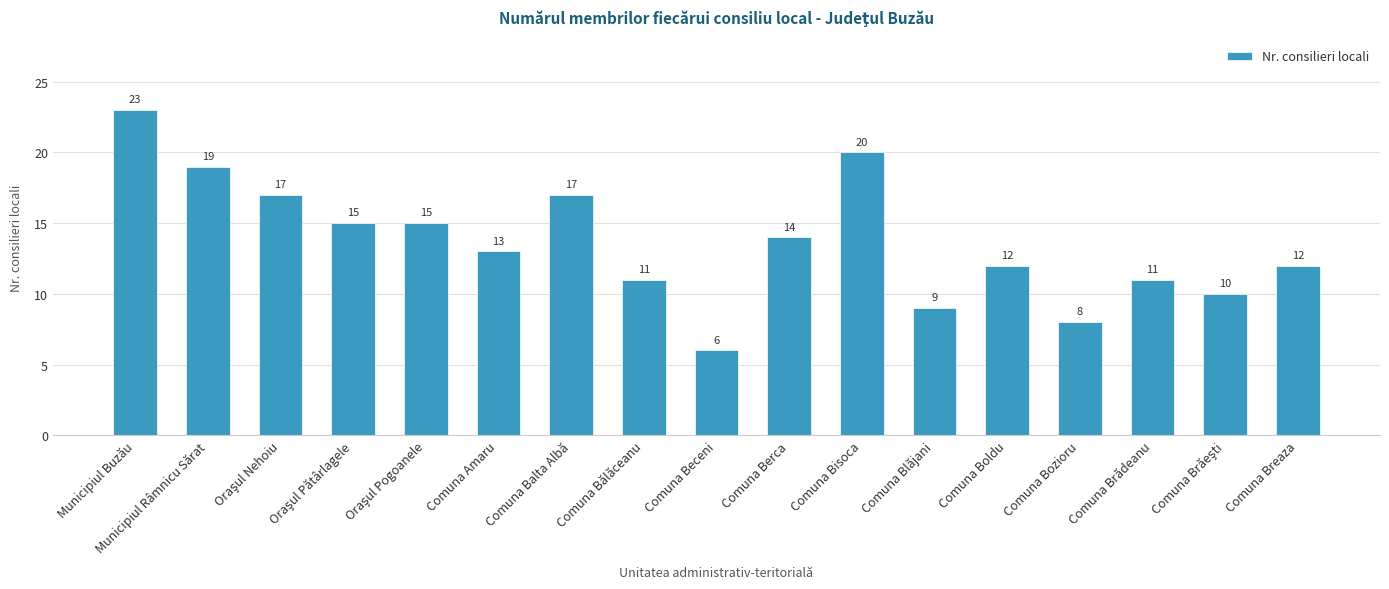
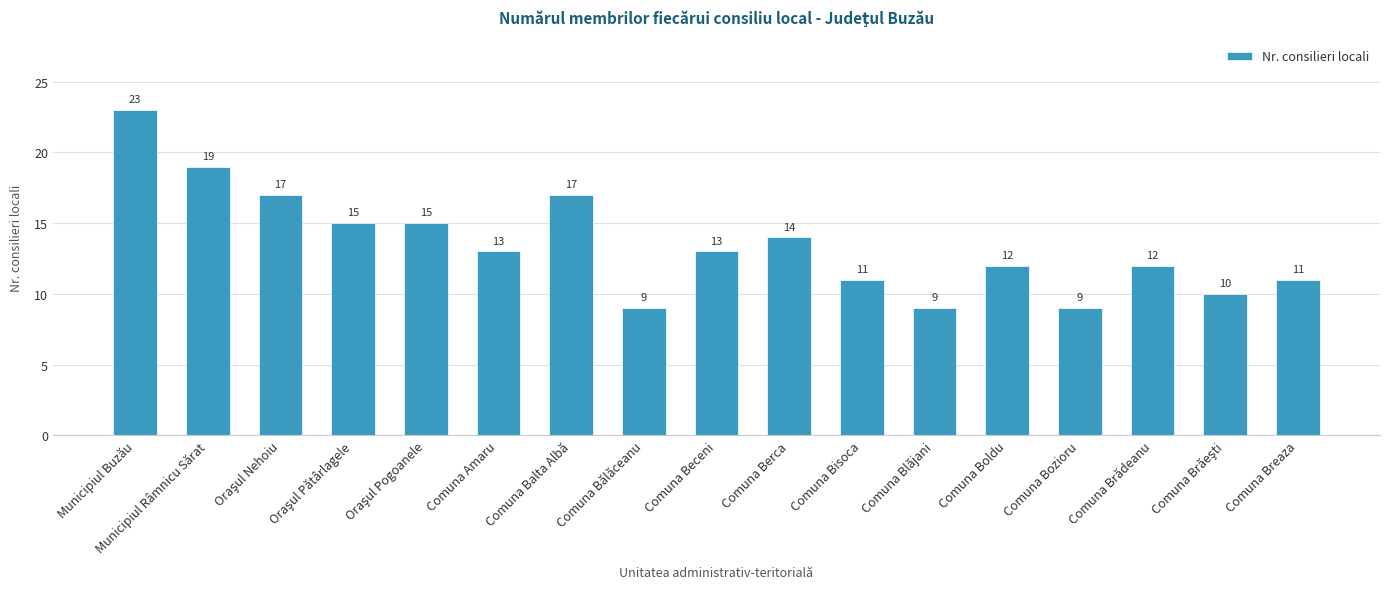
Comuna Bălăceanu: 11 -> 9
Comuna Beceni: 6 -> 13
Comuna Bisoca: 20 -> 11
Comuna Bozioru: 8 -> 9
Comuna Brădeanu: 11 -> 12
Comuna Breaza: 12 -> 11
